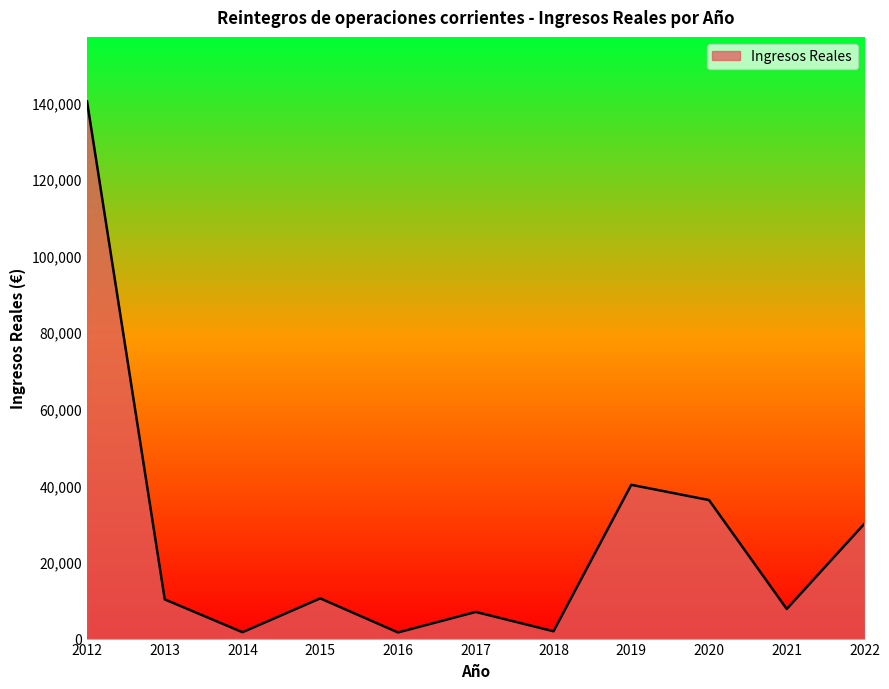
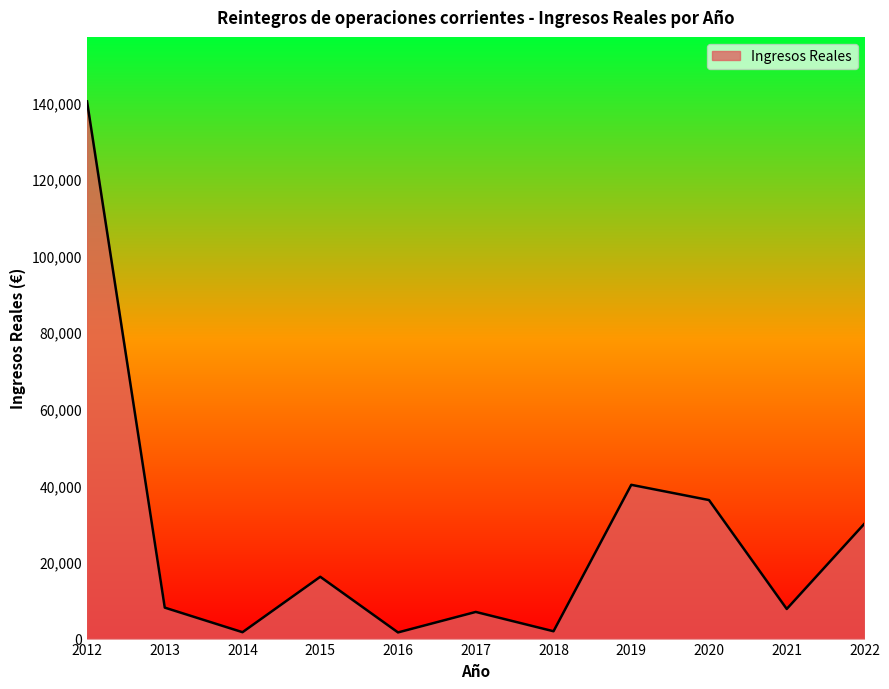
2013: 10,000 -> 8,000
2015: 11,000 -> 16,000
